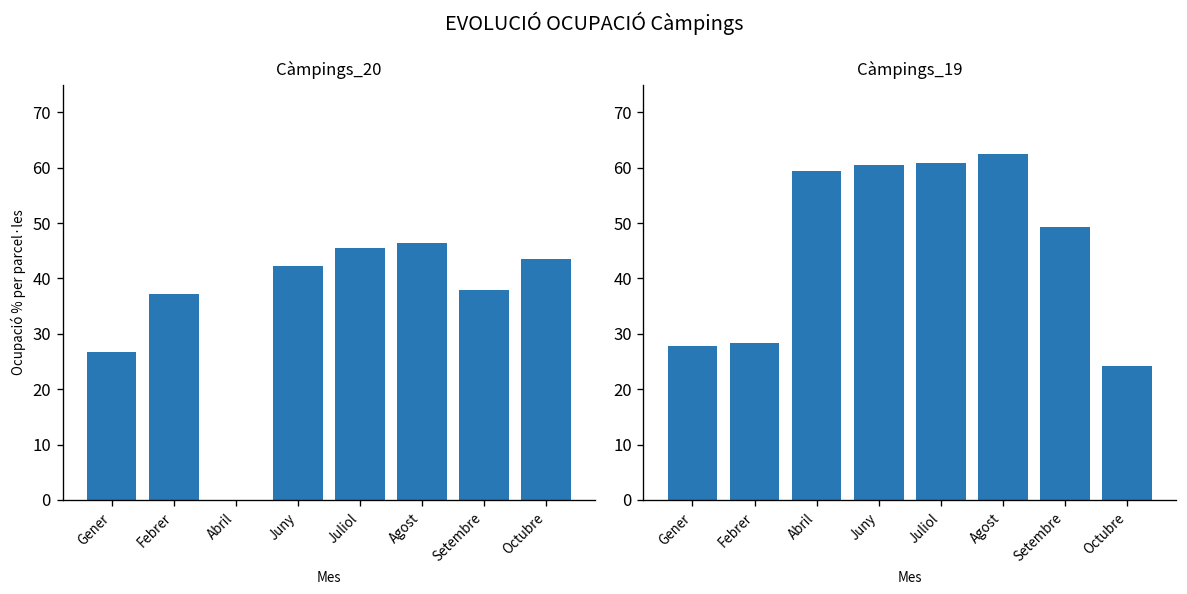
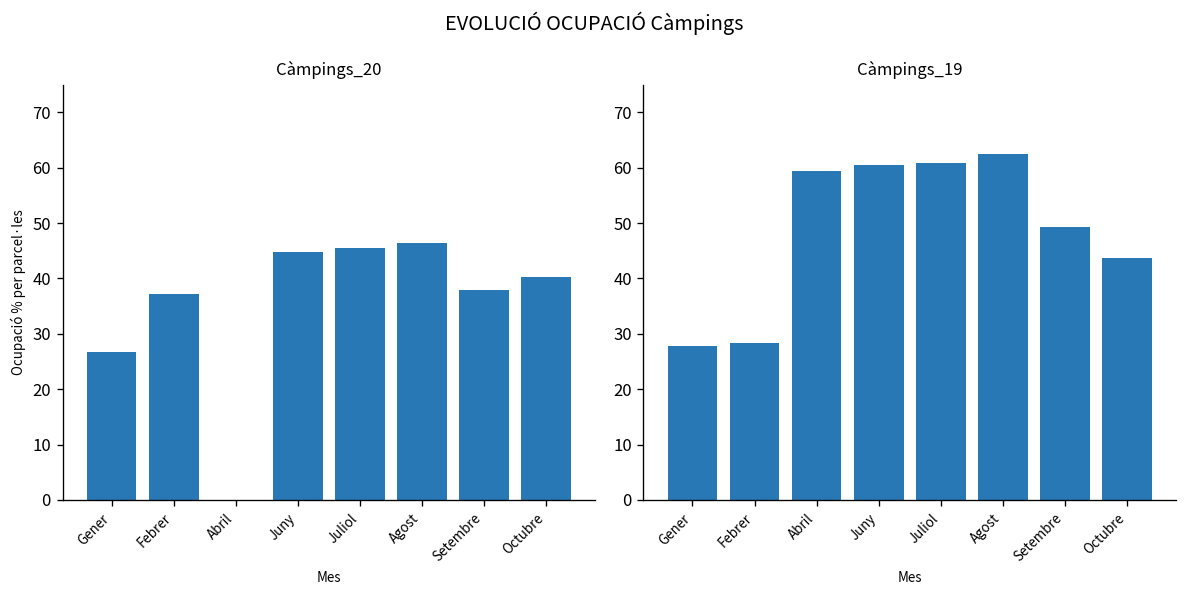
Càmpings_20, Juny: 42 -> 45
Càmpings_20, Octubre: 44 -> 40
Càmpings_19, Octubre: 24 -> 44
